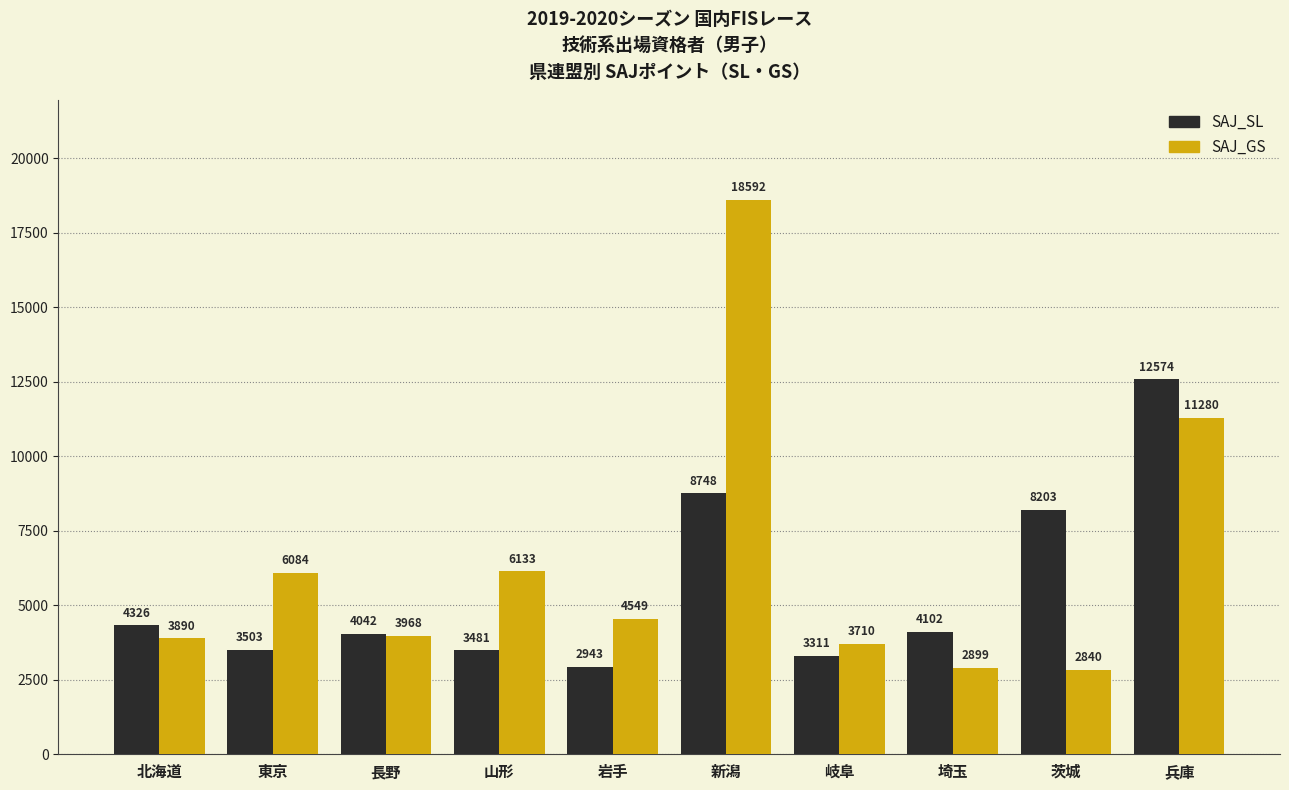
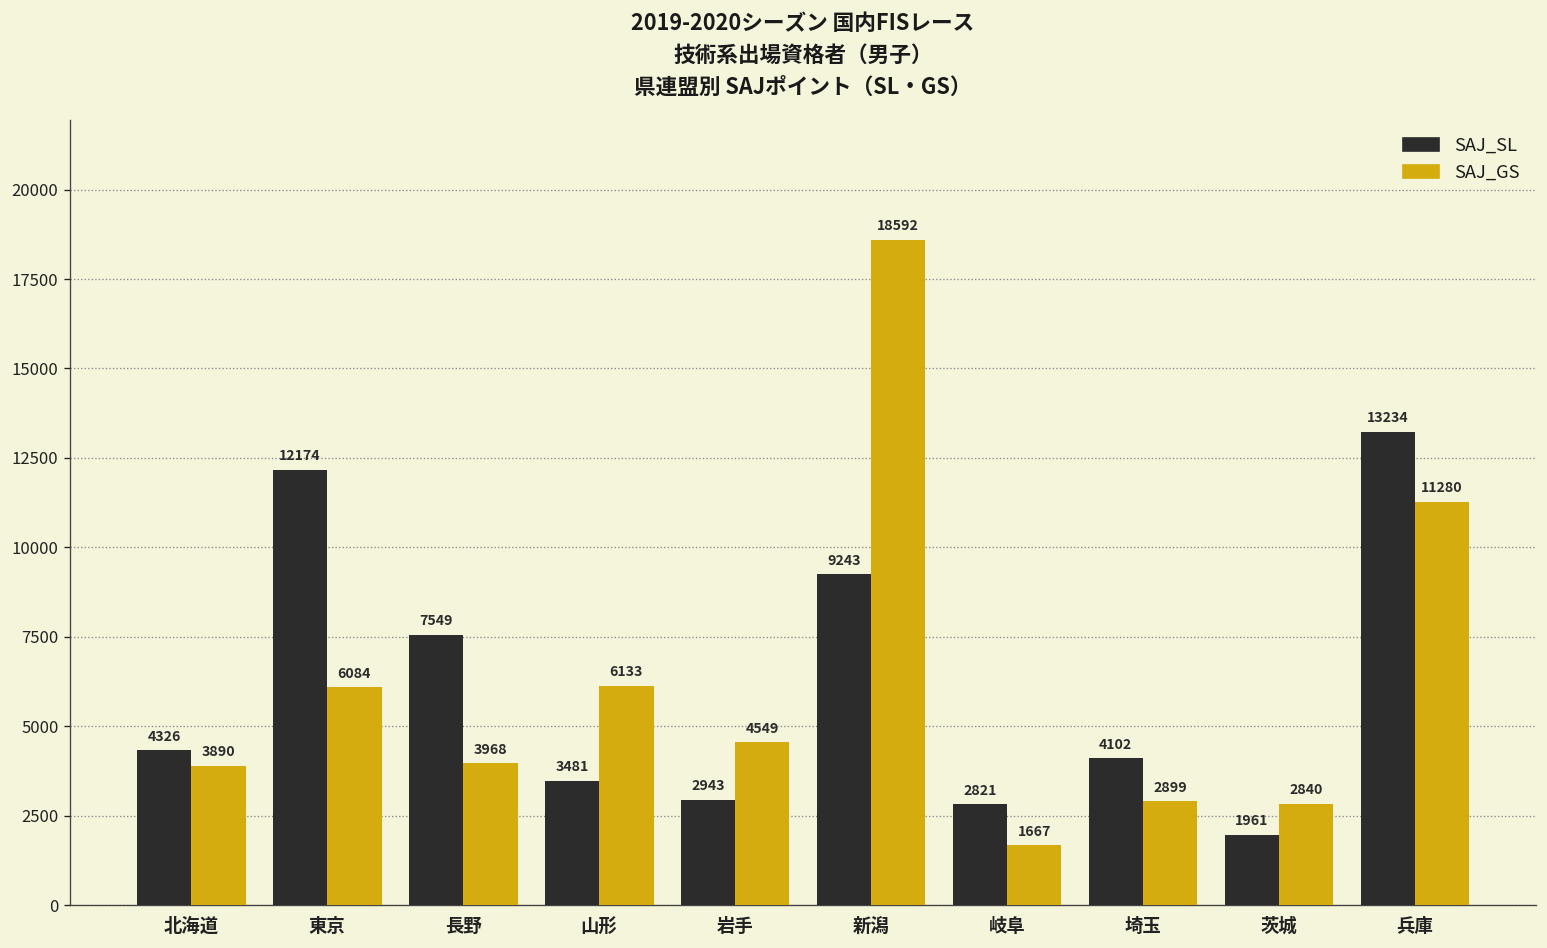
SAJ_SL, 東京: 3503 -> 12174
SAJ_SL, 長野: 4042 -> 7549
SAJ_SL, 新潟: 8748 -> 9243
SAJ_SL, 岐阜: 3311 -> 2821
SAJ_GS, 岐阜: 3710 -> 1667
SAJ_SL, 茨城: 8203 -> 1961
SAJ_SL, 兵庫: 12574 -> 13234
